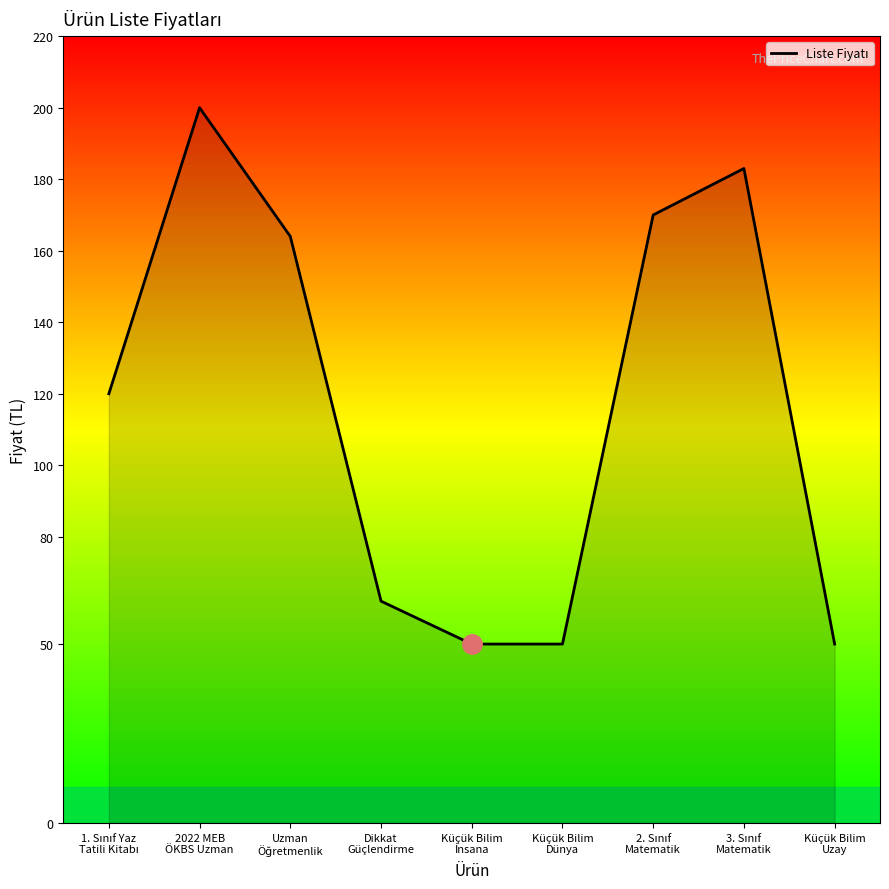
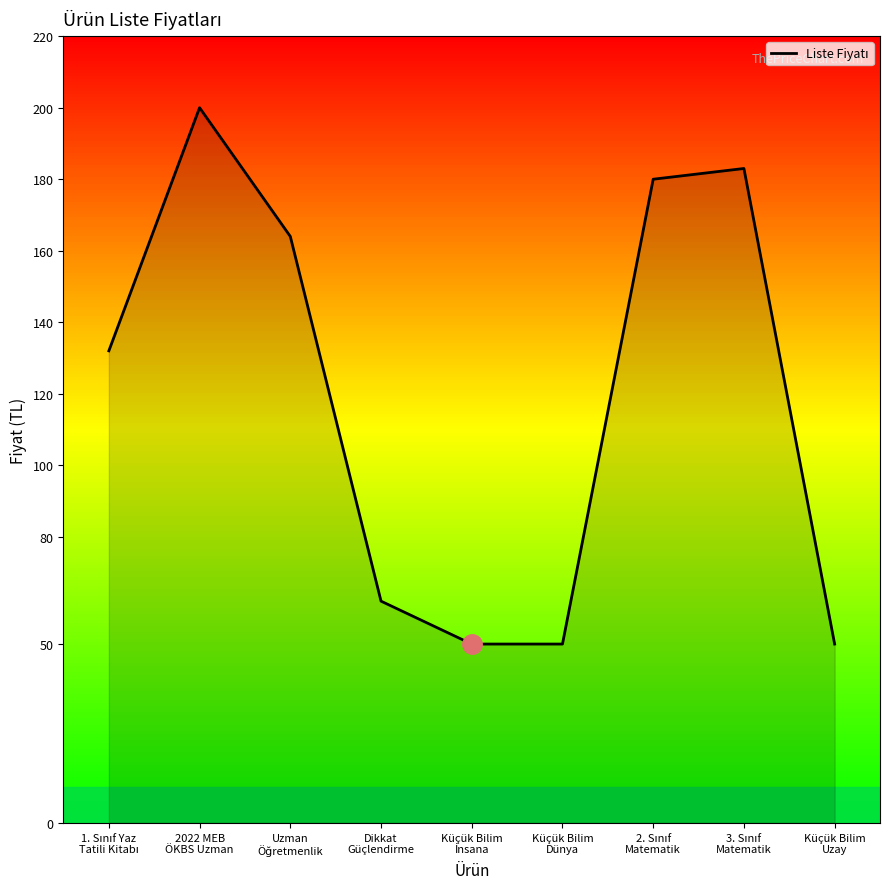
Liste Fiyatı, 1. Sınıf Yaz Tatili Kitabı: 120 -> 132
Liste Fiyatı, 2. Sınıf Matematik: 170 -> 180
